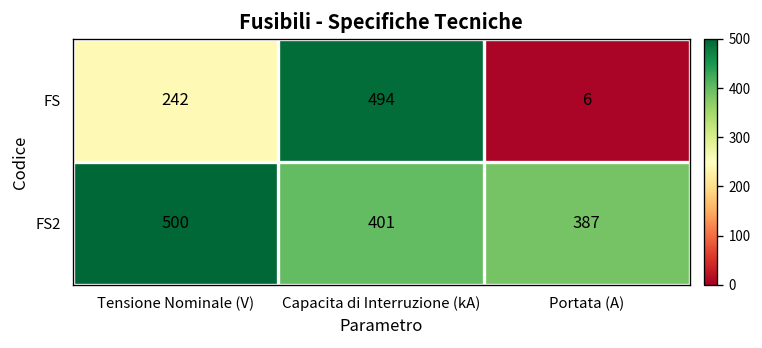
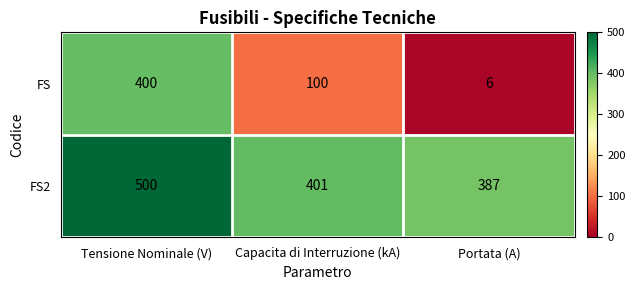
FS, Tensione Nominale (V): 242 -> 400
FS, Capacita di Interruzione (kA): 494 -> 100
